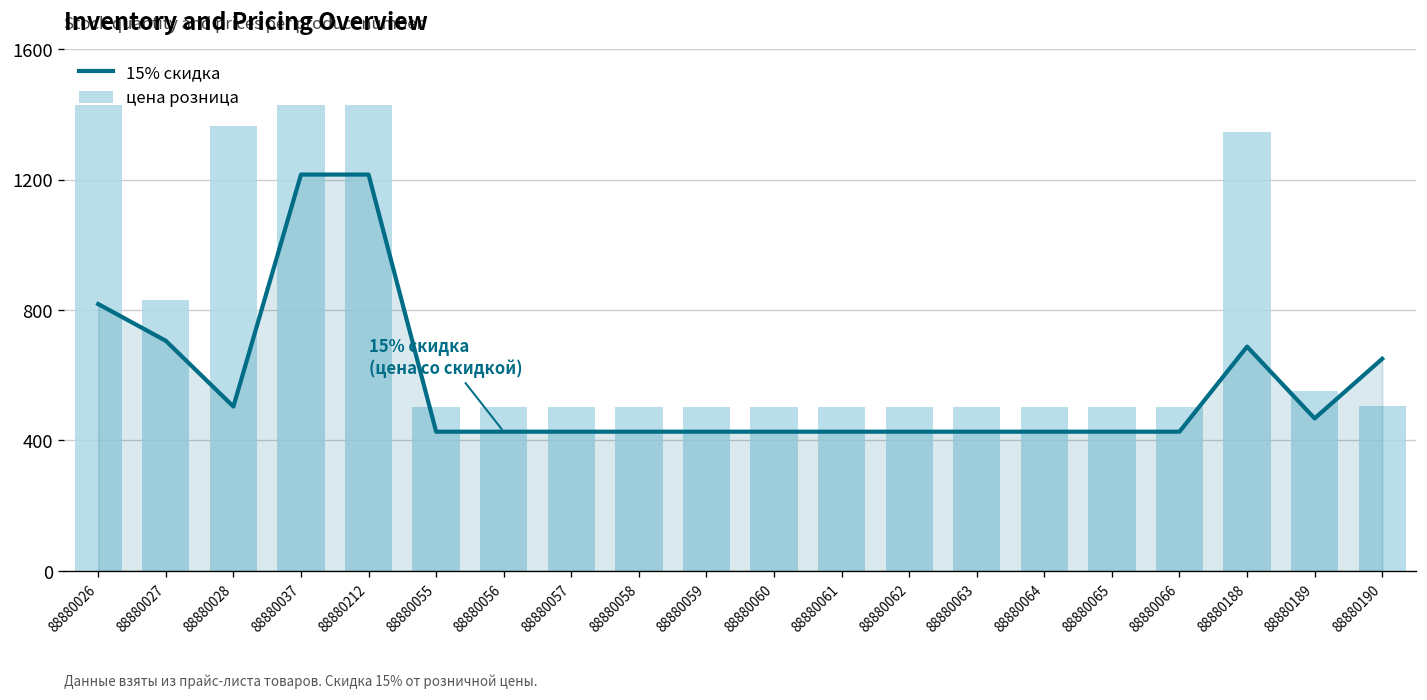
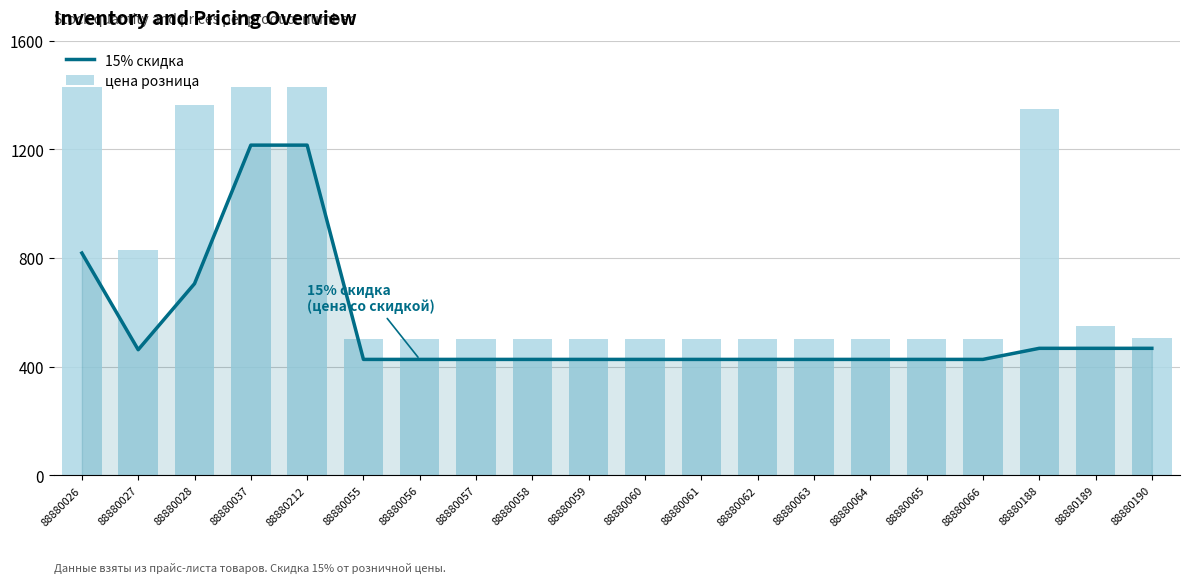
15% скидка, 88880027: 710 -> 460
15% скидка, 88880028: 500 -> 710
15% скидка, 88880188: 690 -> 470
15% скидка, 88880190: 650 -> 470
